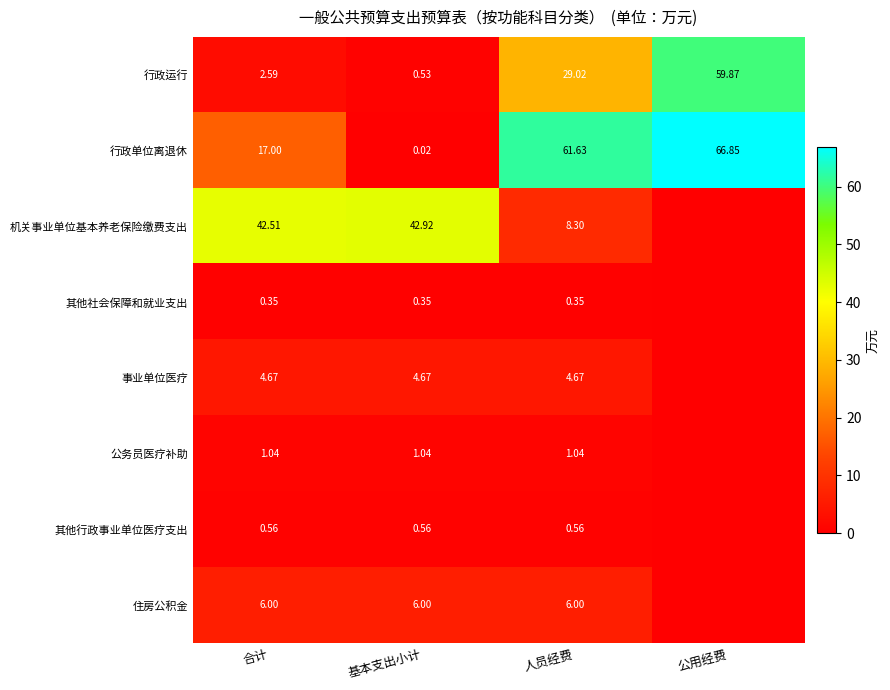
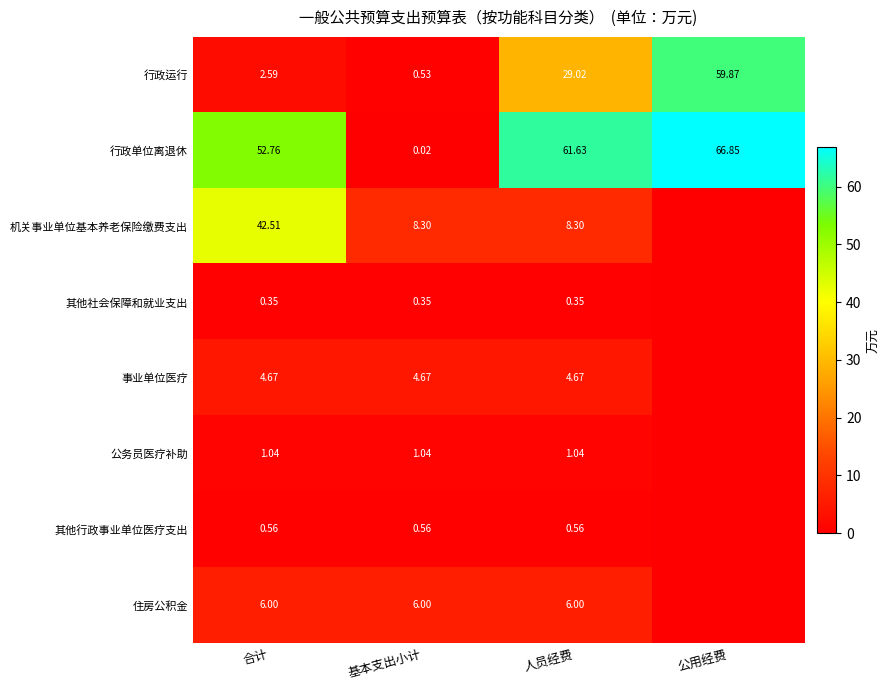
行政单位离退休, 合计: 17.00 -> 52.76
机关事业单位基本养老保险缴费支出, 基本支出小计: 42.92 -> 8.30
